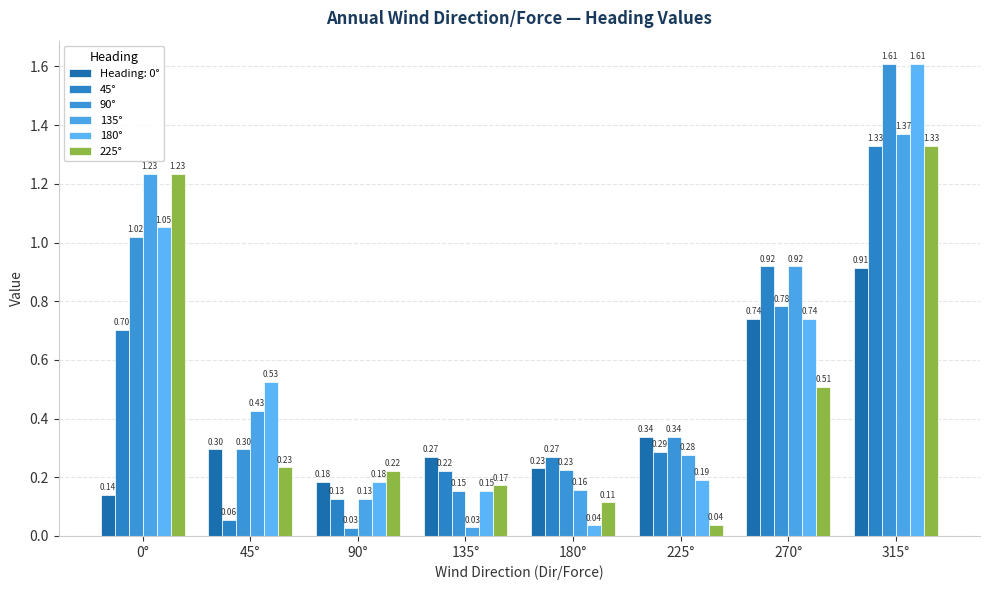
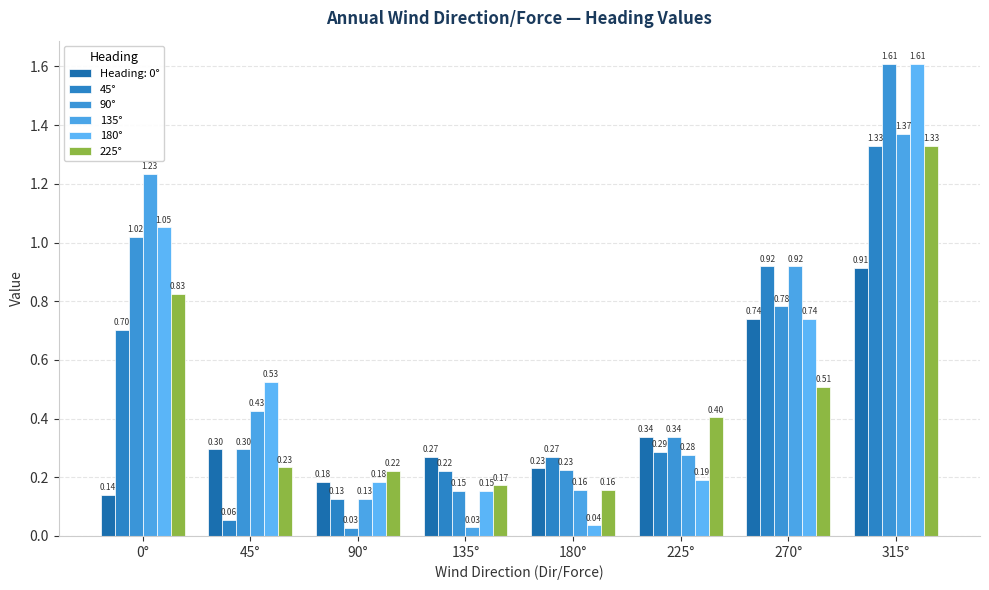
225°, 0°: 1.23 -> 0.83
225°, 180°: 0.11 -> 0.16
225°, 225°: 0.04 -> 0.40
